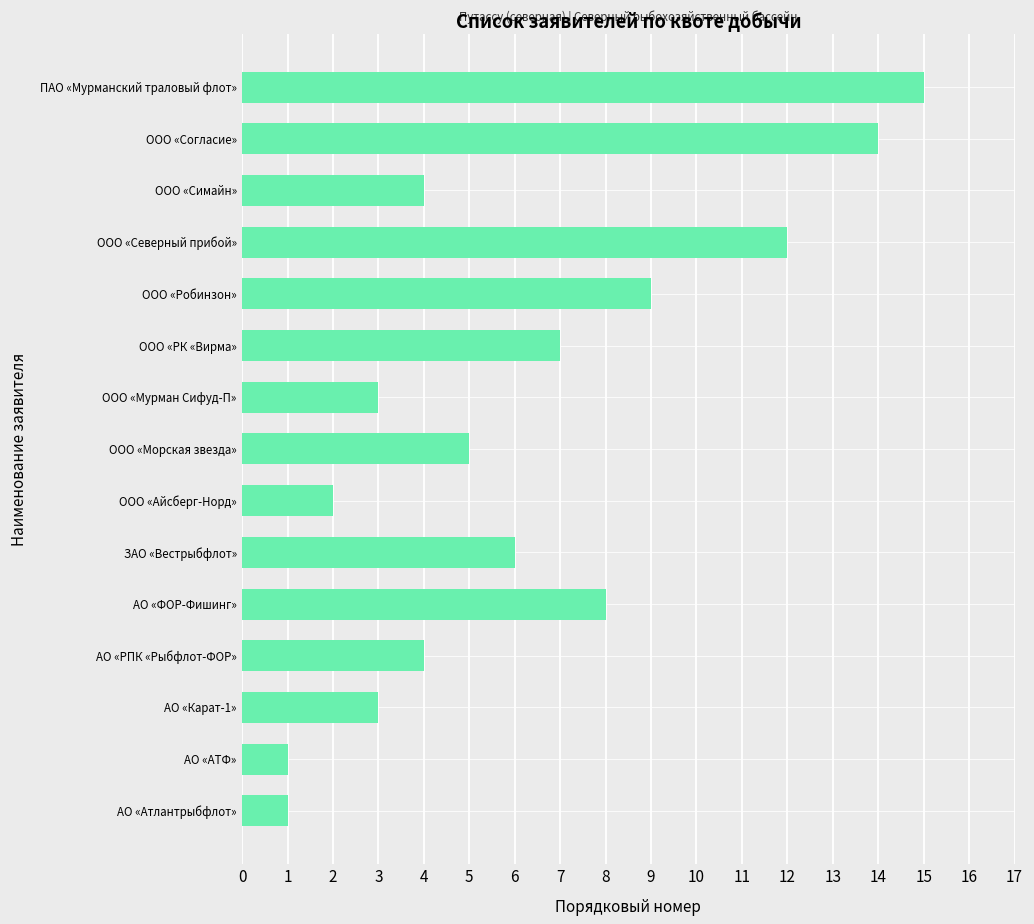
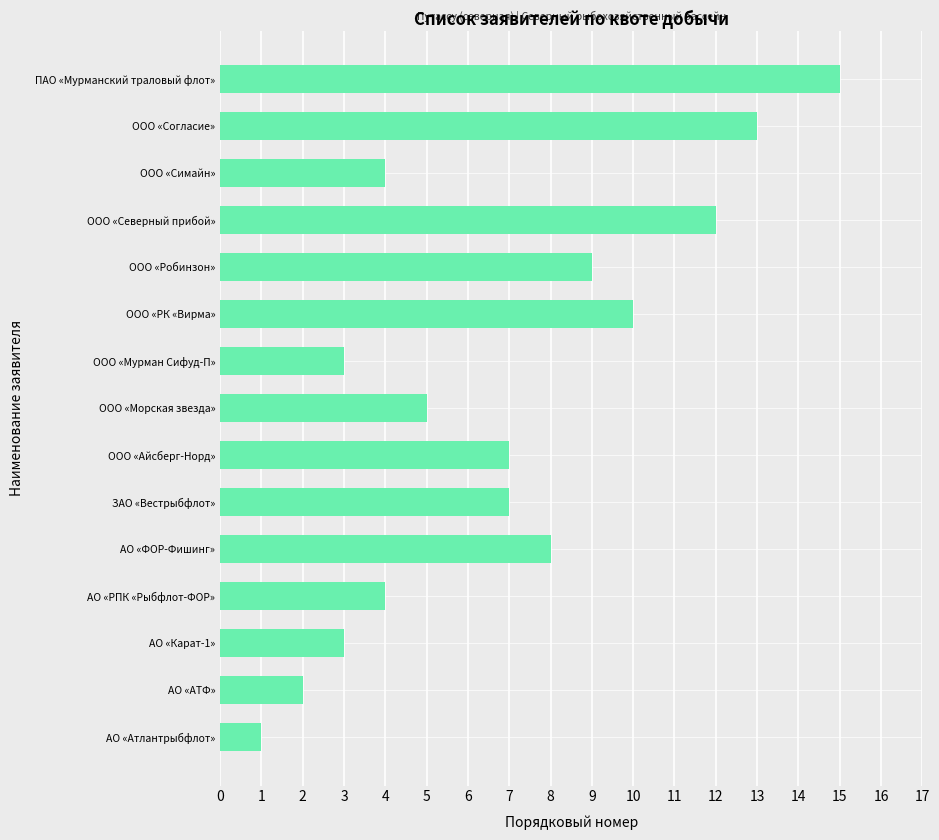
ООО «Согласие»: 14 -> 13
ООО «РК «Вирма»: 7 -> 10
ООО «Айсберг-Норд»: 2 -> 7
ЗАО «Вестрыбфлот»: 6 -> 7
АО «АТФ»: 1 -> 2
